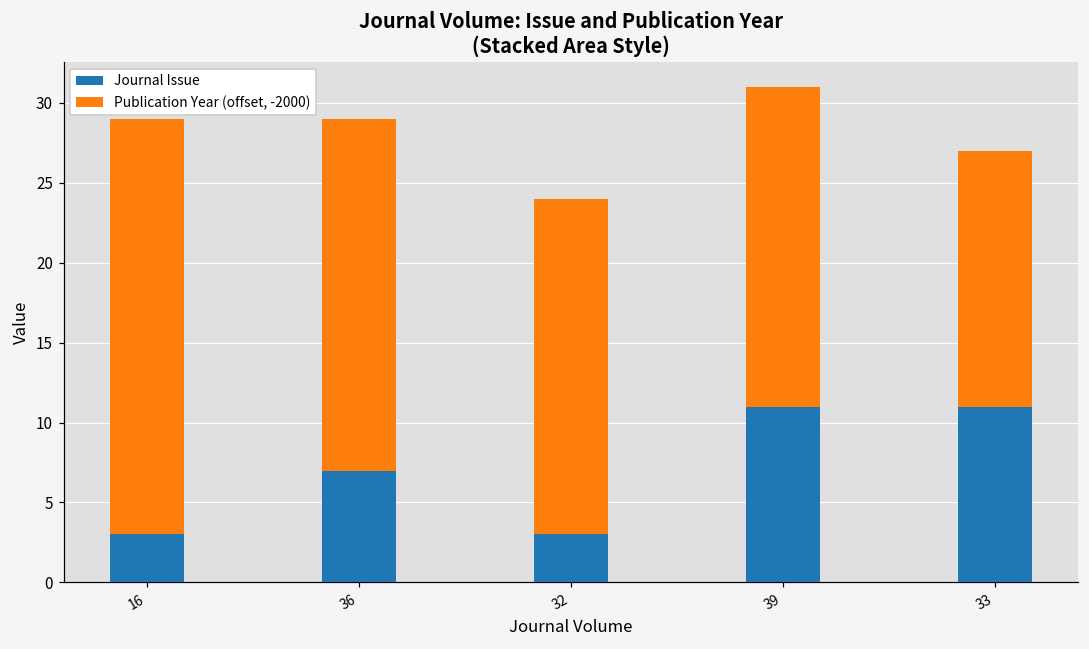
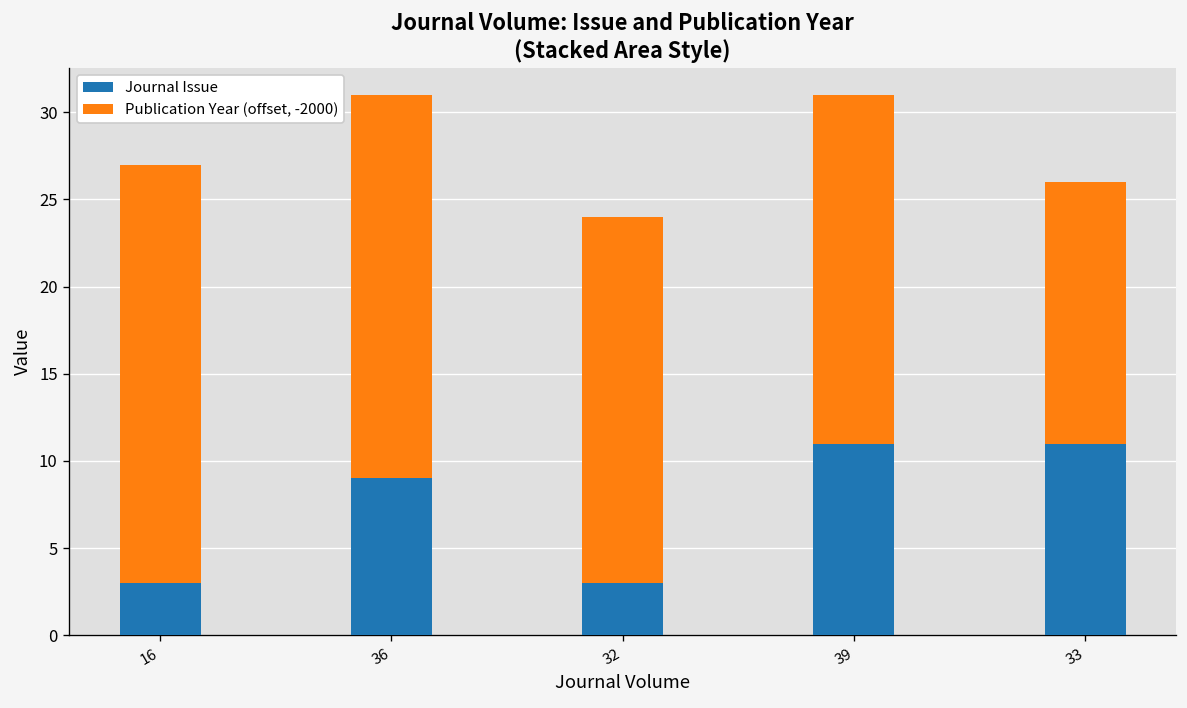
Publication Year (offset, -2000), 16: 26.0 -> 24.0
Journal Issue, 36: 7 -> 9
Publication Year (offset, -2000), 33: 16.0 -> 15.0
